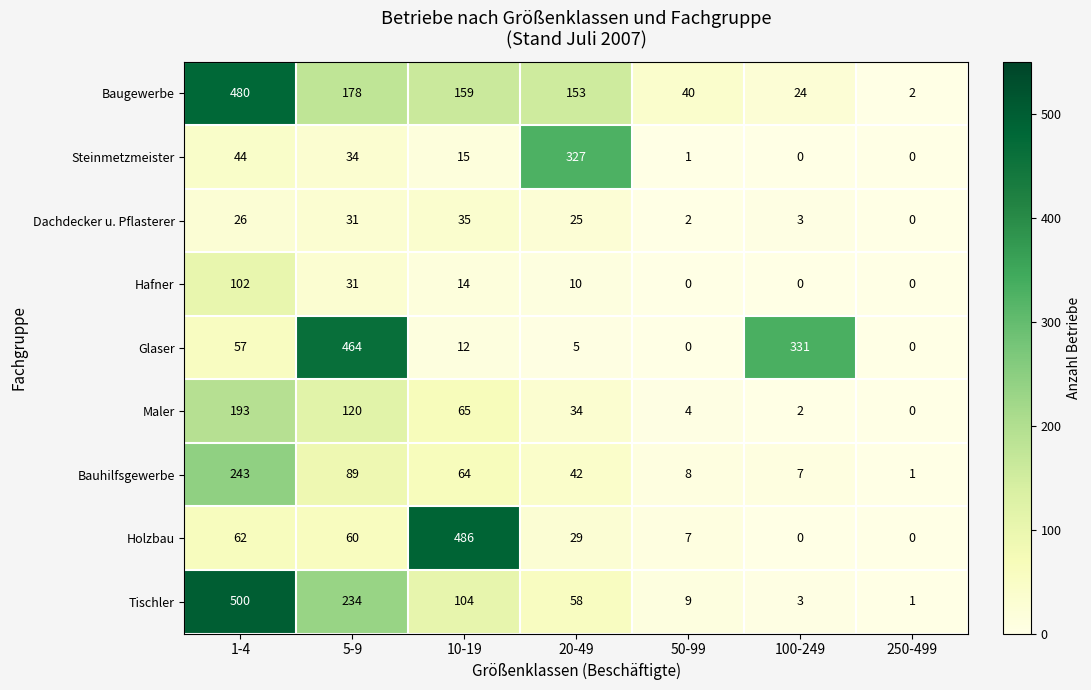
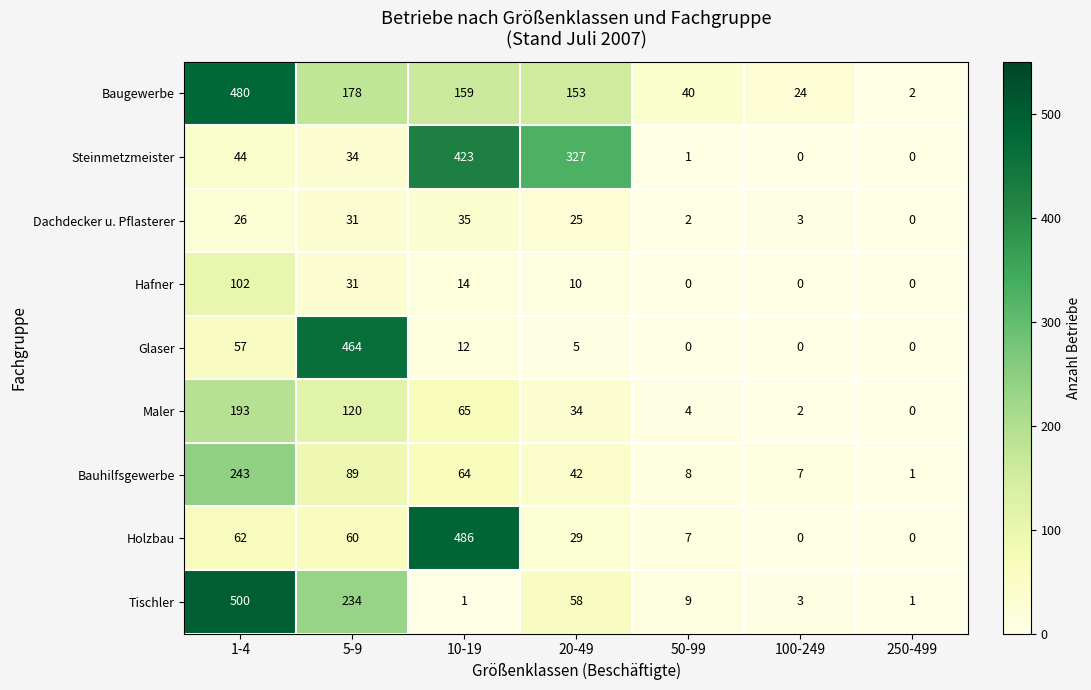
Steinmetzmeister, 10-19: 15 -> 423
Glaser, 100-249: 331 -> 0
Tischler, 10-19: 104 -> 1
